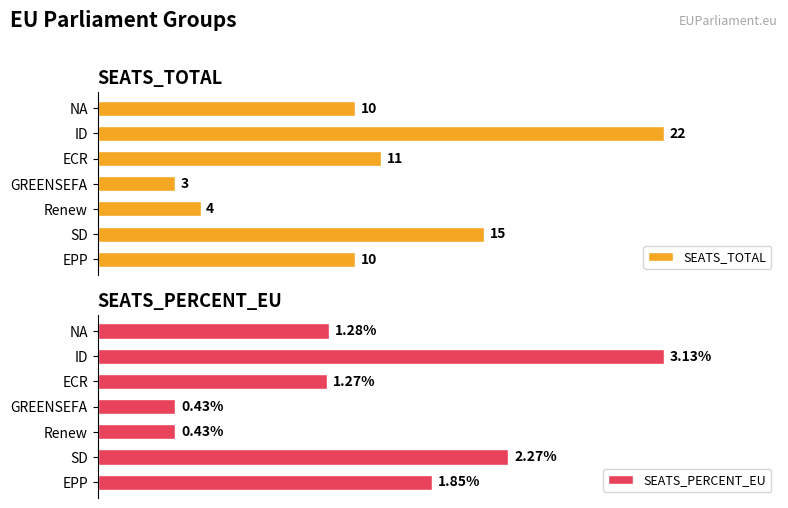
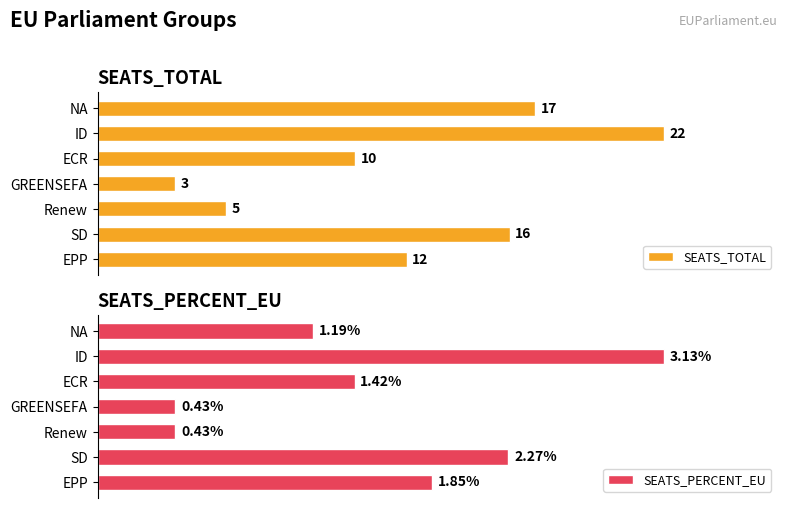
SEATS_TOTAL, NA: 10 -> 17
SEATS_TOTAL, ECR: 11 -> 10
SEATS_TOTAL, Renew: 4 -> 5
SEATS_TOTAL, SD: 15 -> 16
SEATS_TOTAL, EPP: 10 -> 12
SEATS_PERCENT_EU, NA: 1.28% -> 1.19%
SEATS_PERCENT_EU, ECR: 1.27% -> 1.42%
